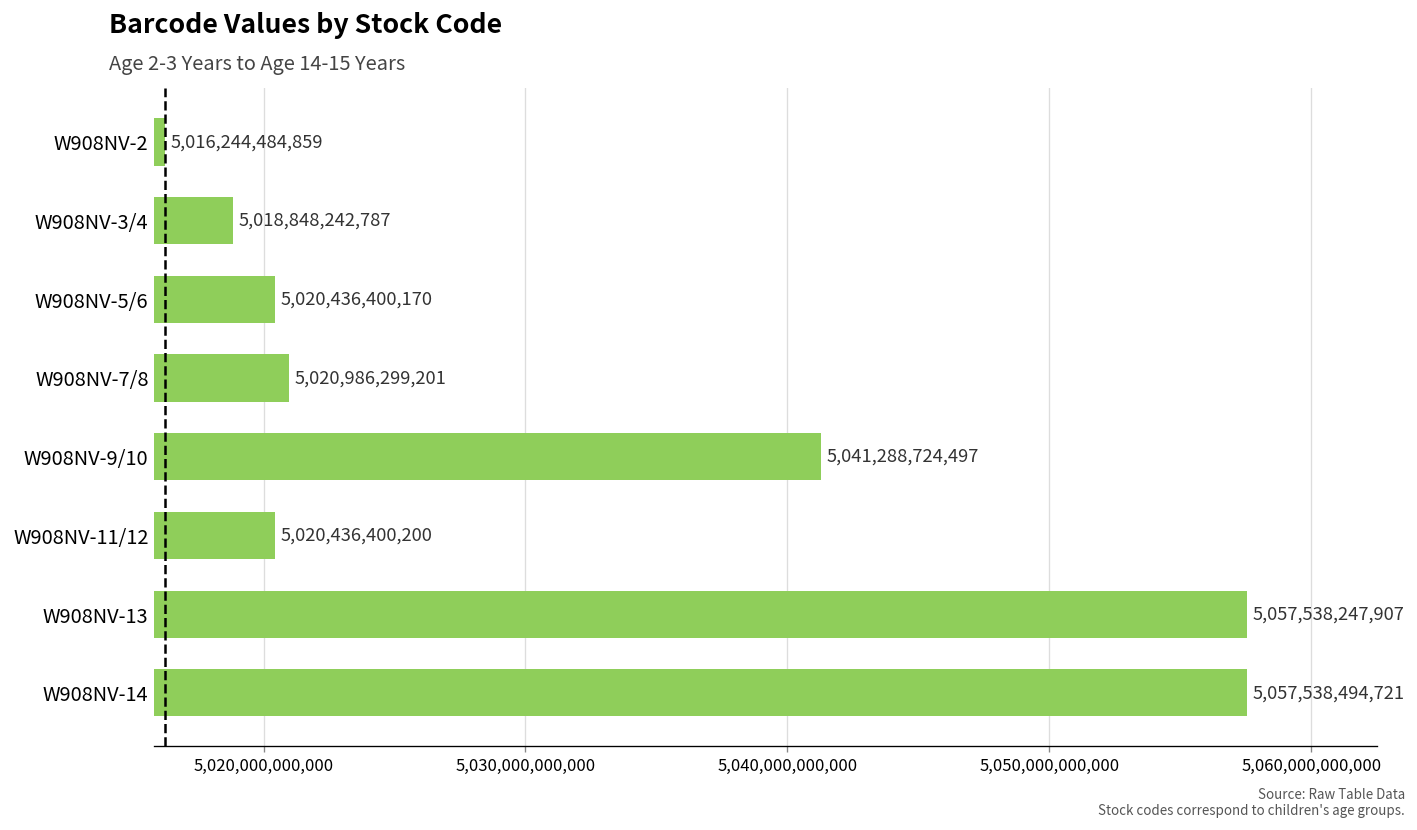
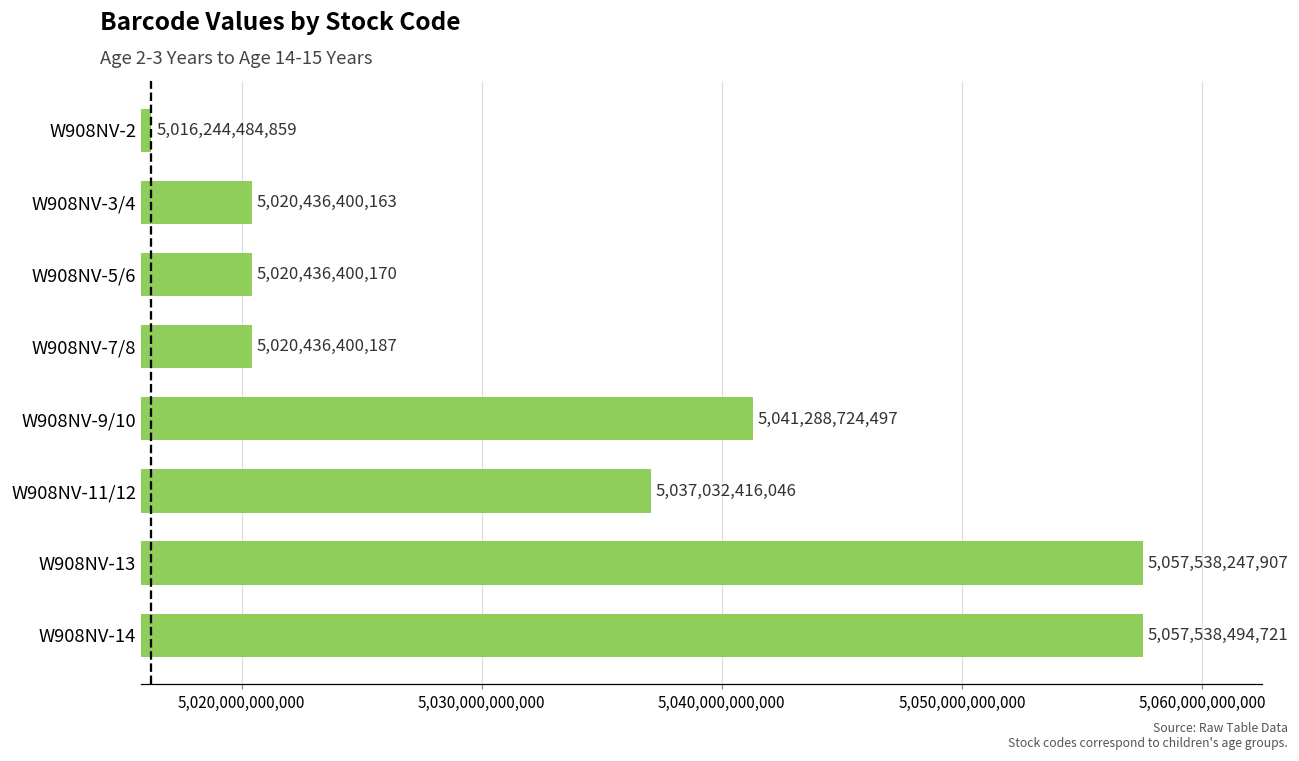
W908NV-3/4: 5,018,848,242,787 -> 5,020,436,400,163
W908NV-7/8: 5,020,986,299,201 -> 5,020,436,400,187
W908NV-11/12: 5,020,436,400,200 -> 5,037,032,416,046
